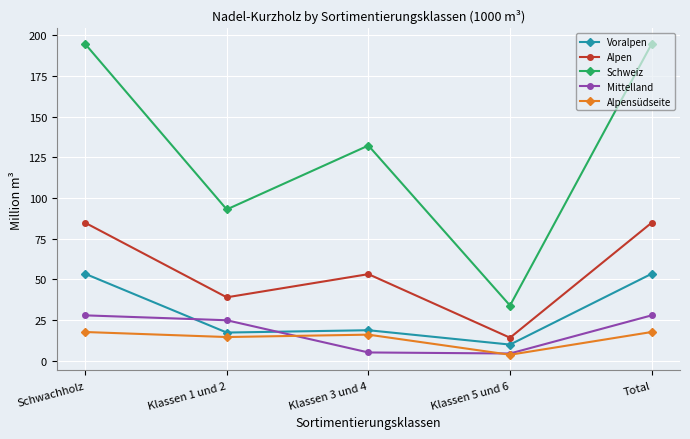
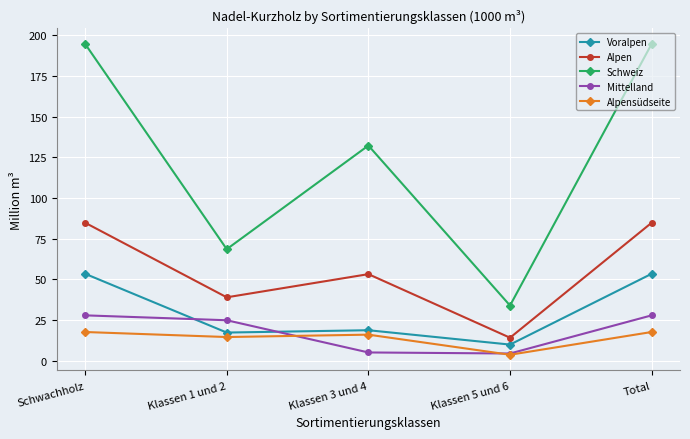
Schweiz, Klassen 1 und 2: 93 -> 69
